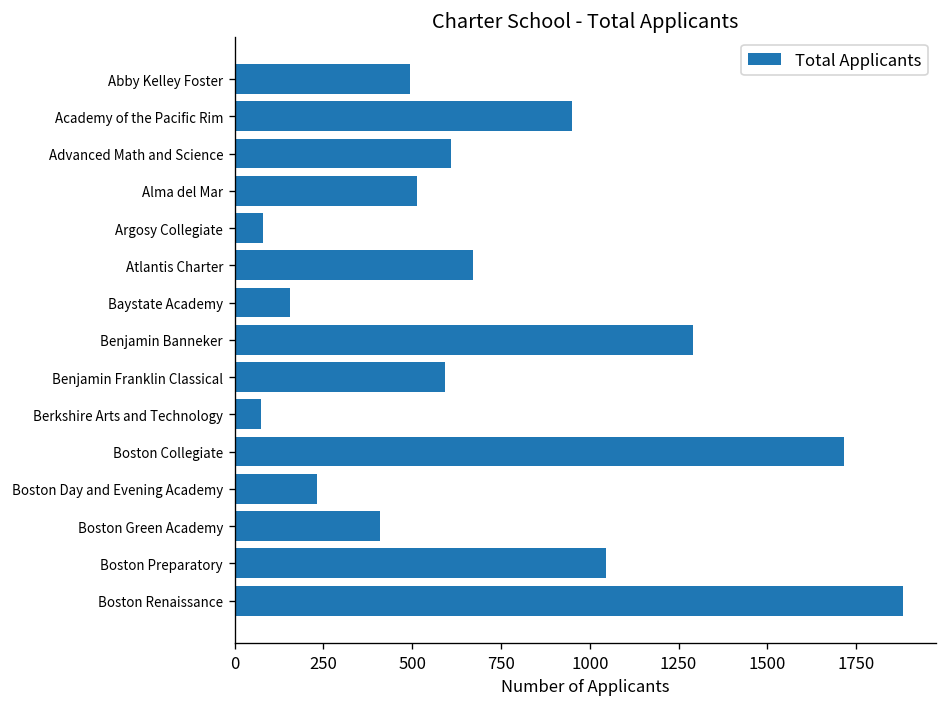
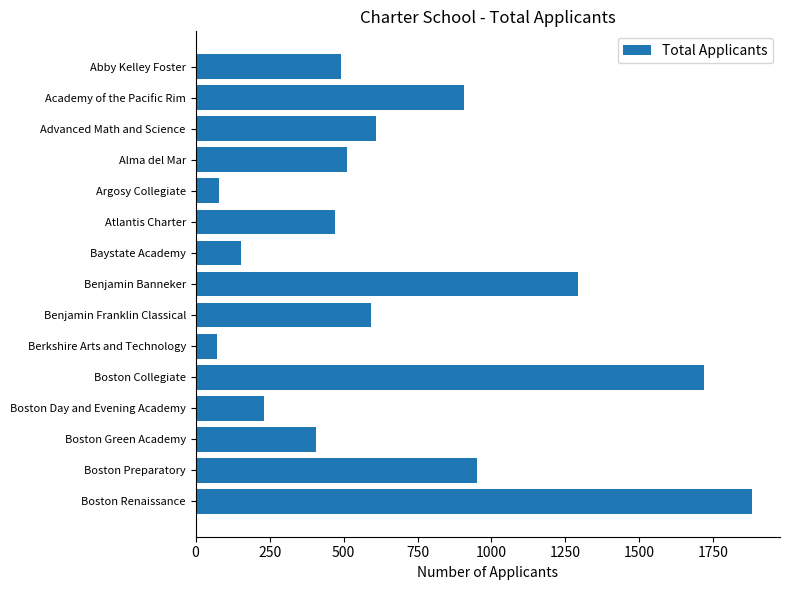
Academy of the Pacific Rim: 950 -> 910
Atlantis Charter: 670 -> 470
Boston Preparatory: 1050 -> 950
